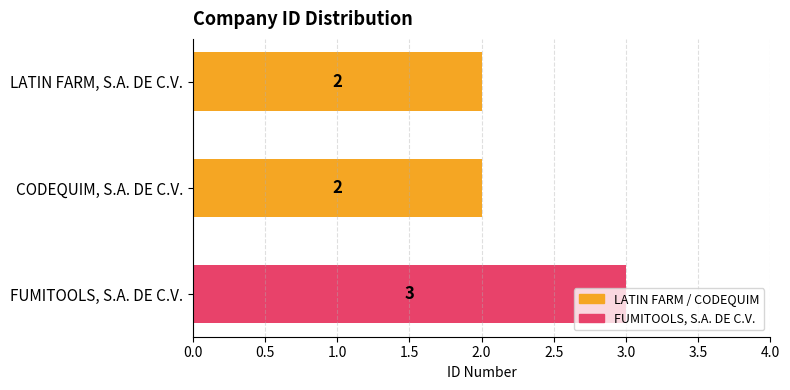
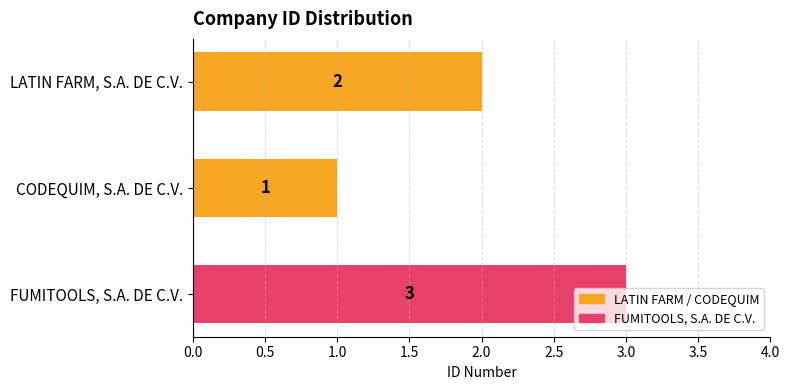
CODEQUIM, S.A. DE C.V.: 2 -> 1
